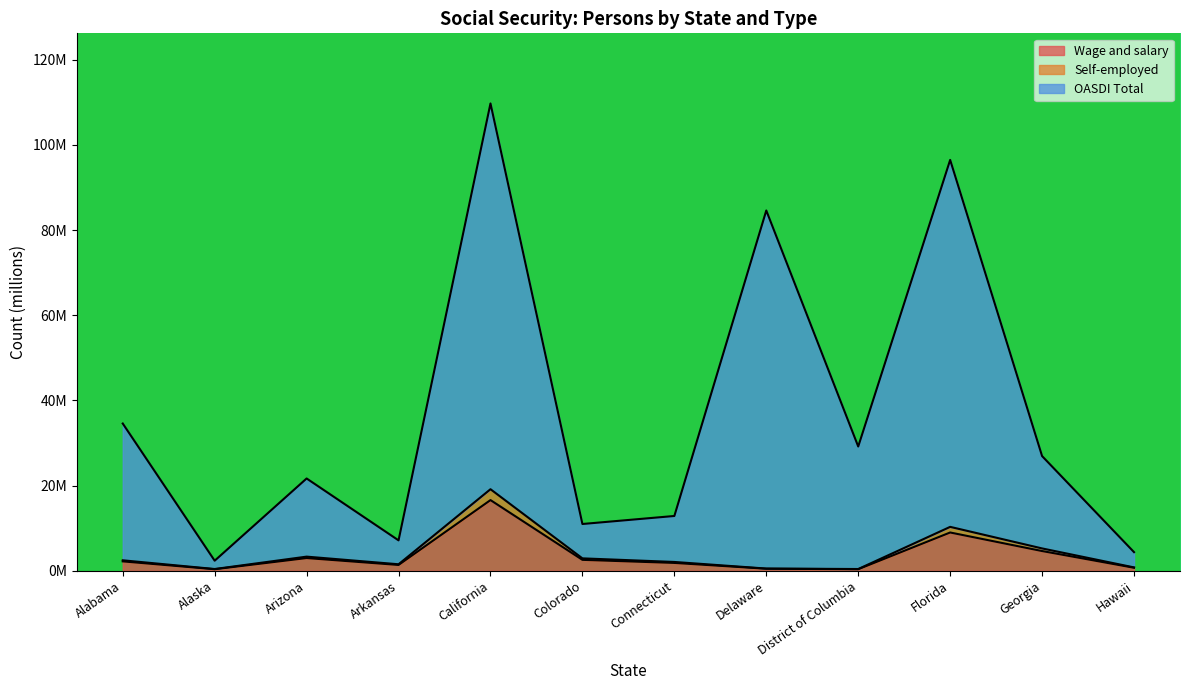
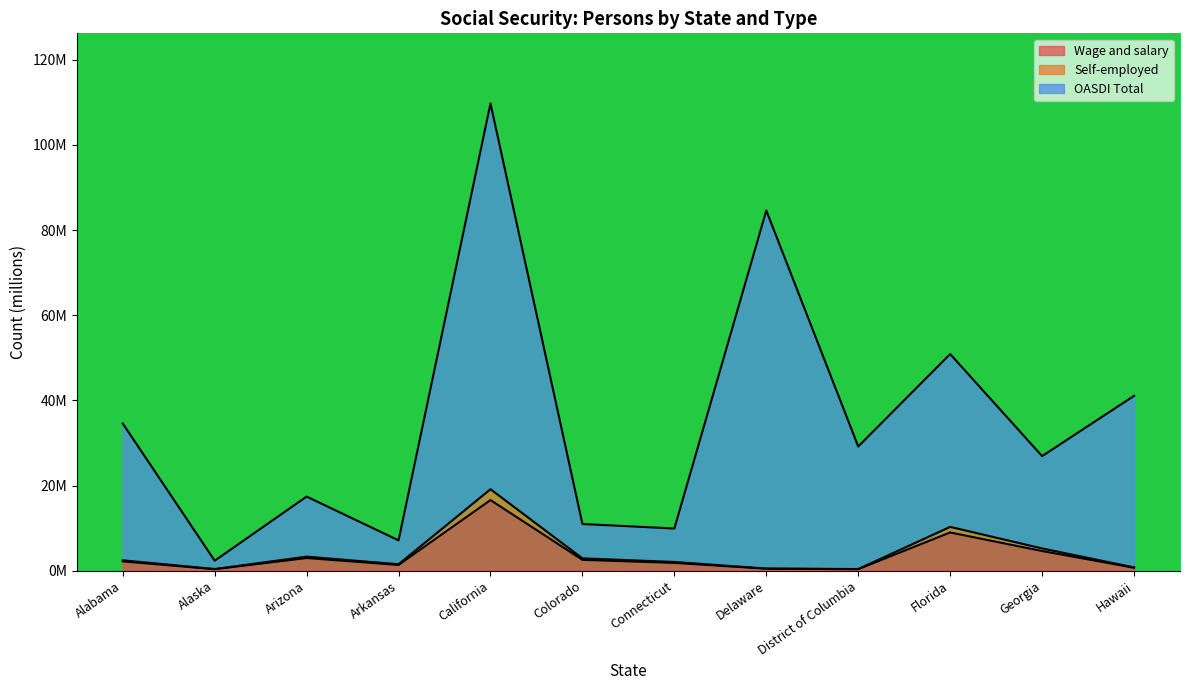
OASDI Total, Arizona: 18000000 -> 14000000
OASDI Total, Connecticut: 11000000 -> 8000000
OASDI Total, Florida: 86000000 -> 41000000
OASDI Total, Hawaii: 4000000 -> 40000000
